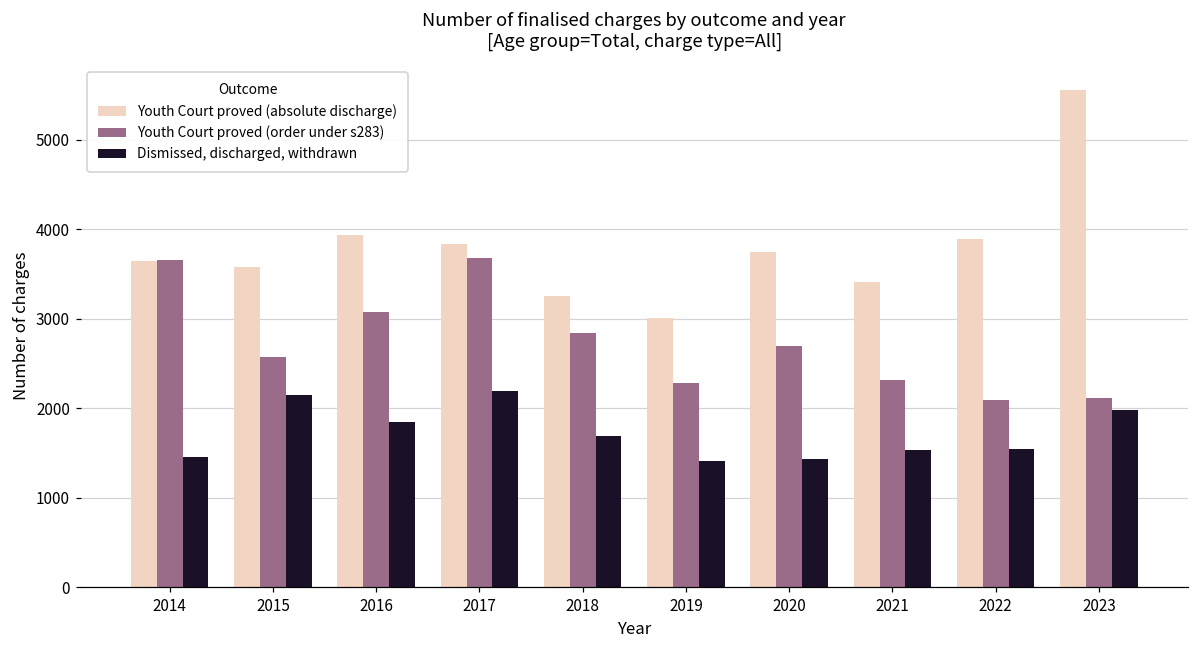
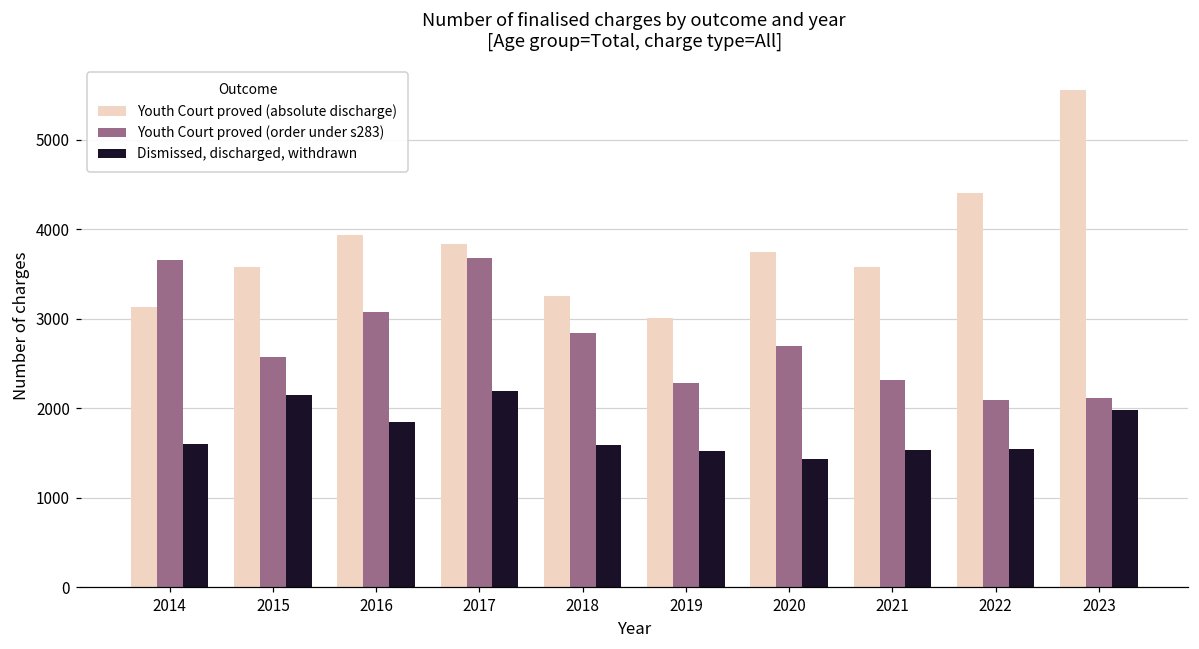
Youth Court proved (absolute discharge), 2014: 3600 -> 3100
Dismissed, discharged, withdrawn, 2014: 1500 -> 1600
Dismissed, discharged, withdrawn, 2018: 1700 -> 1600
Dismissed, discharged, withdrawn, 2019: 1400 -> 1500
Youth Court proved (absolute discharge), 2021: 3400 -> 3600
Youth Court proved (absolute discharge), 2022: 3900 -> 4400
